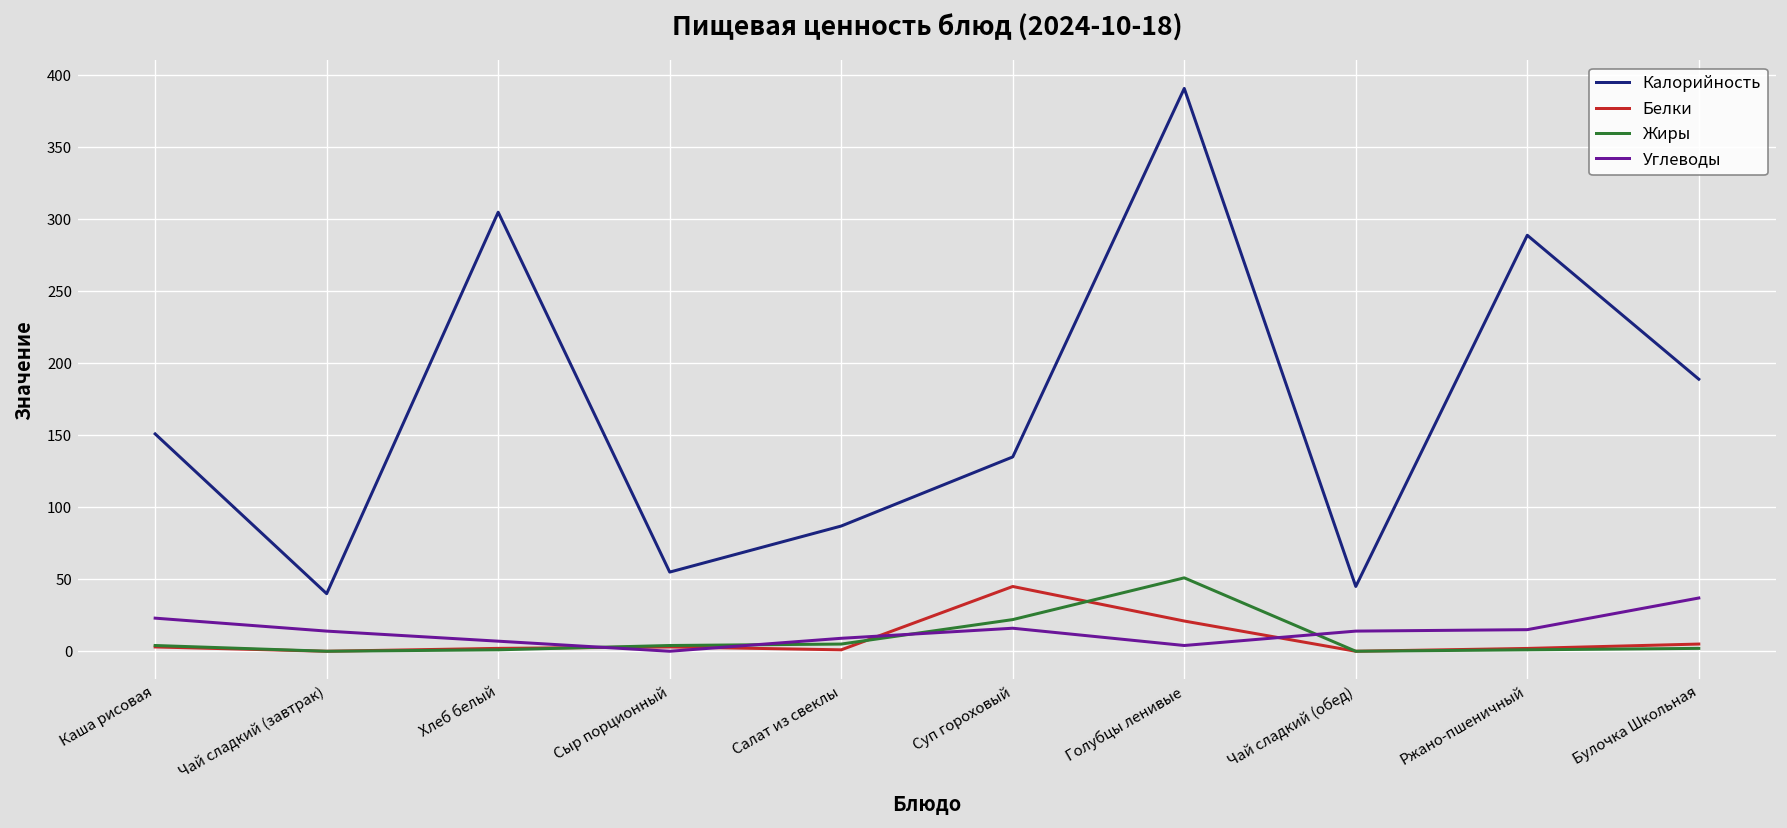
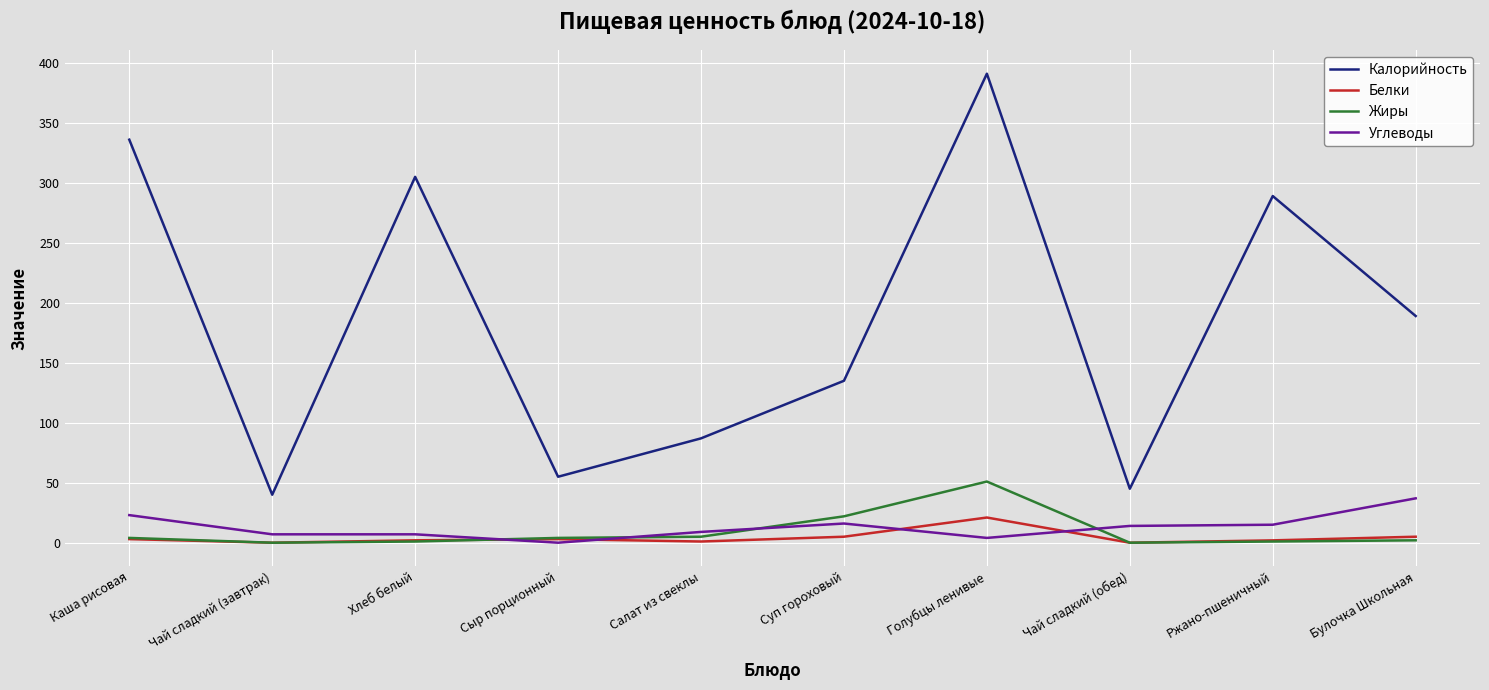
Калорийность, Каша рисовая: 151 -> 336
Углеводы, Чай сладкий (завтрак): 14 -> 7
Белки, Суп гороховый: 45 -> 5
